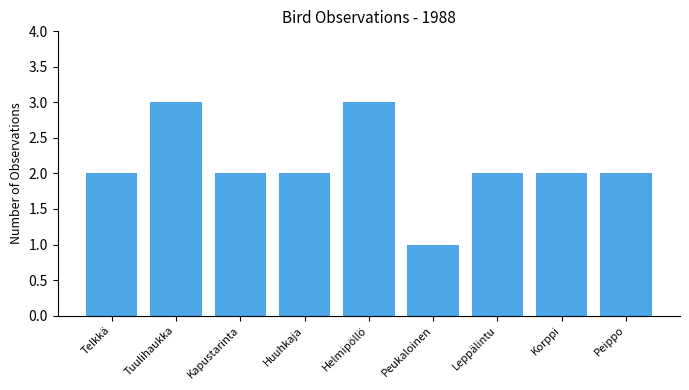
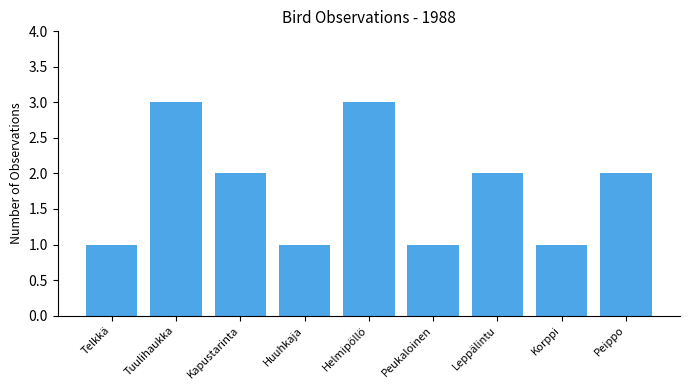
Telkkä: 2 -> 1
Huuhkaja: 2 -> 1
Korppi: 2 -> 1
